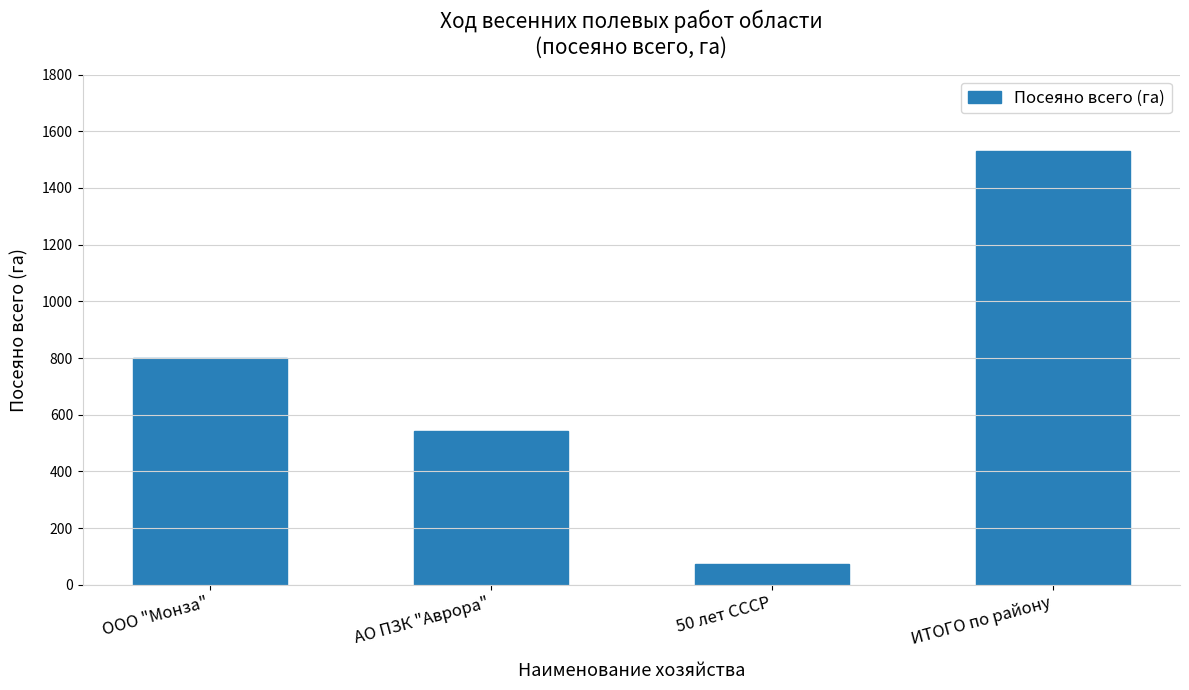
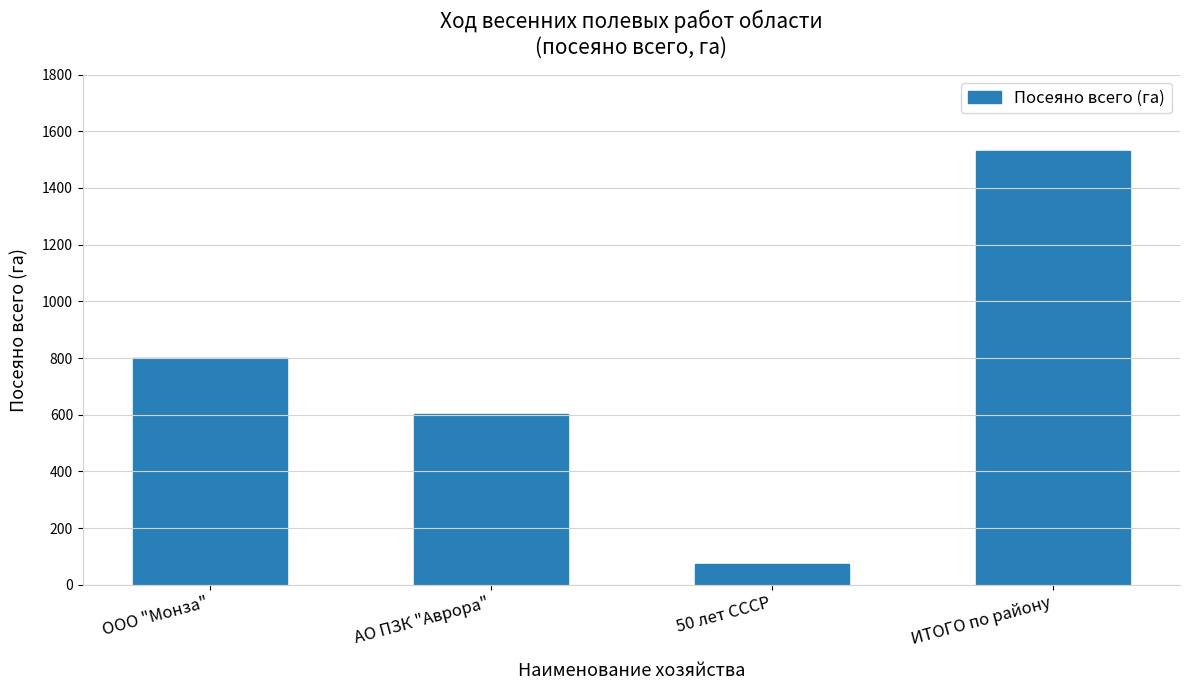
АО ПЗК "Аврора": 540 -> 600
